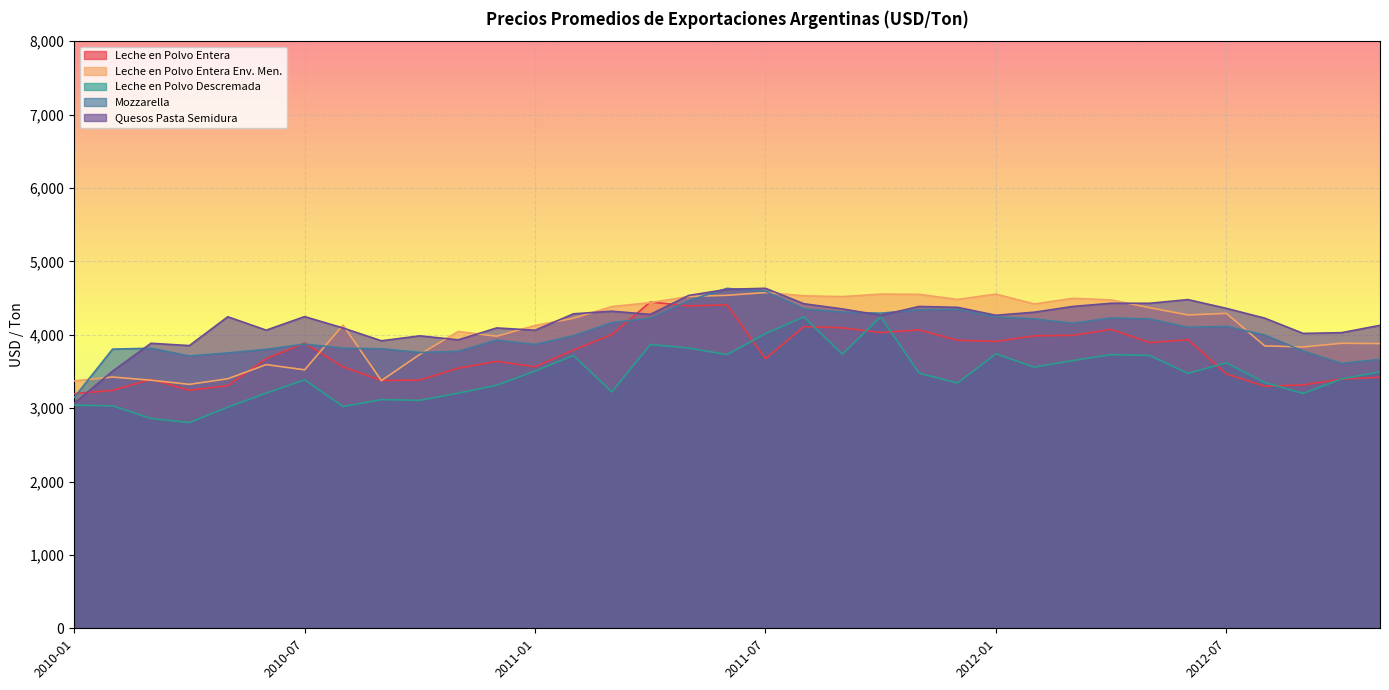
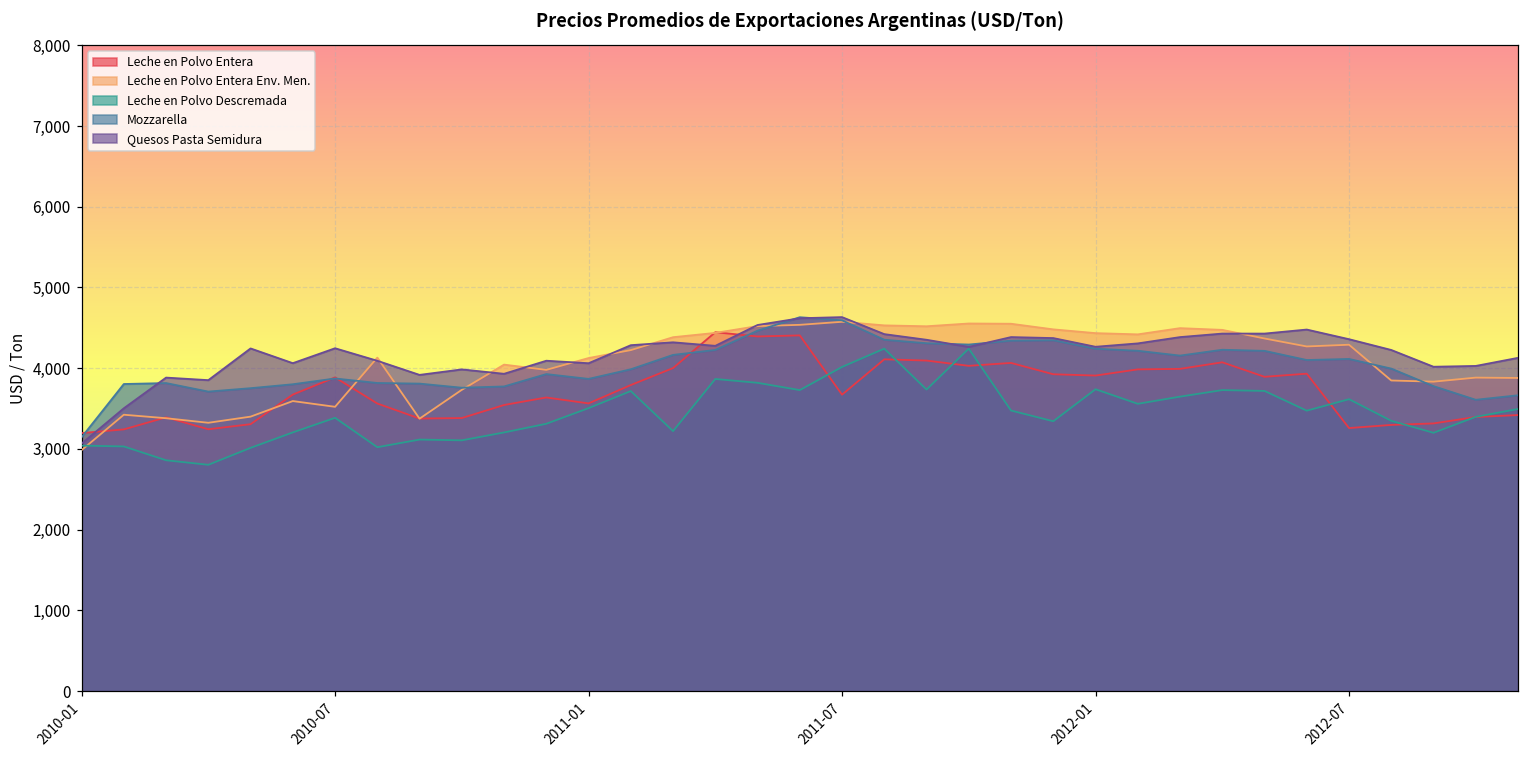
Leche en Polvo Entera Env. Men., 2010-01: 3,400 -> 3,000
Leche en Polvo Entera Env. Men., 2012-01: 4,600 -> 4,400
Leche en Polvo Entera, 2012-07: 3,500 -> 3,300
